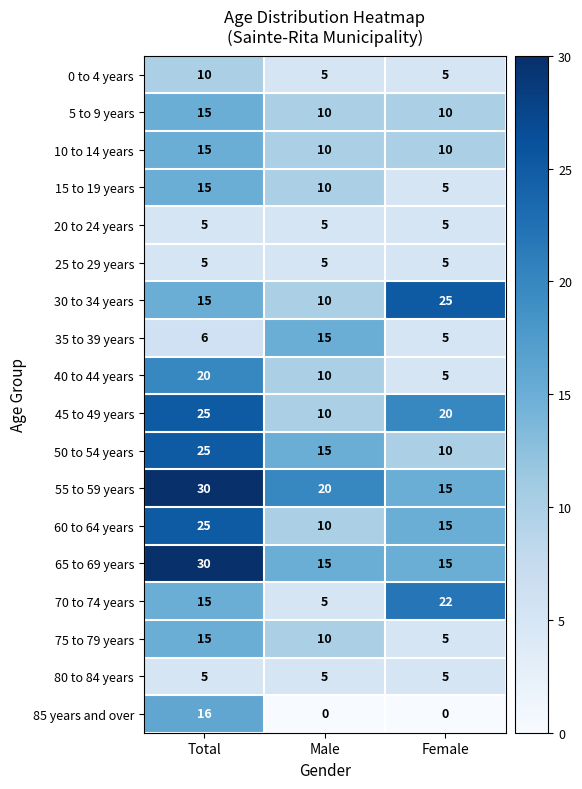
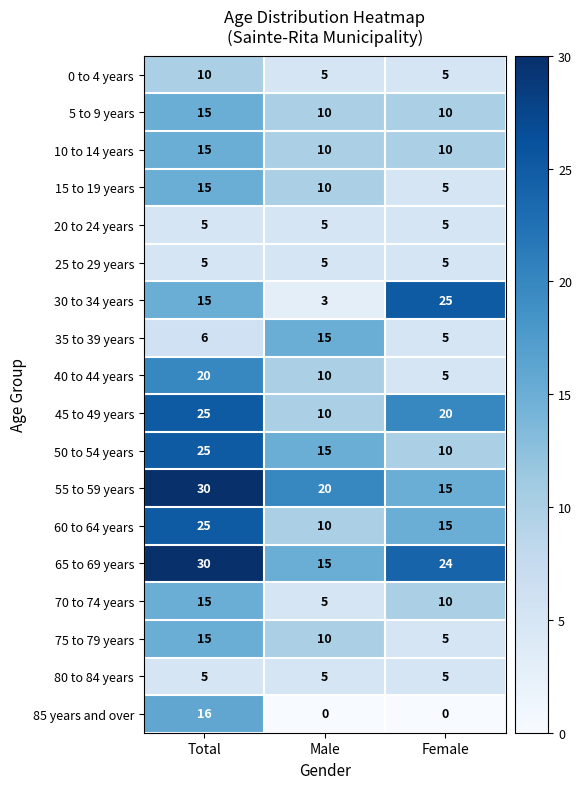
30 to 34 years, Male: 10 -> 3
65 to 69 years, Female: 15 -> 24
70 to 74 years, Female: 22 -> 10
